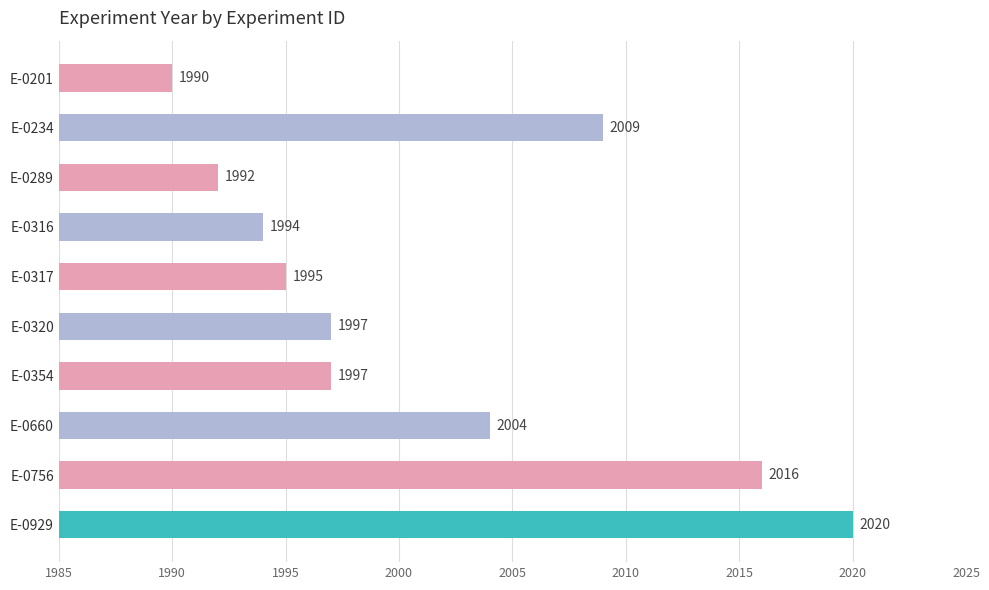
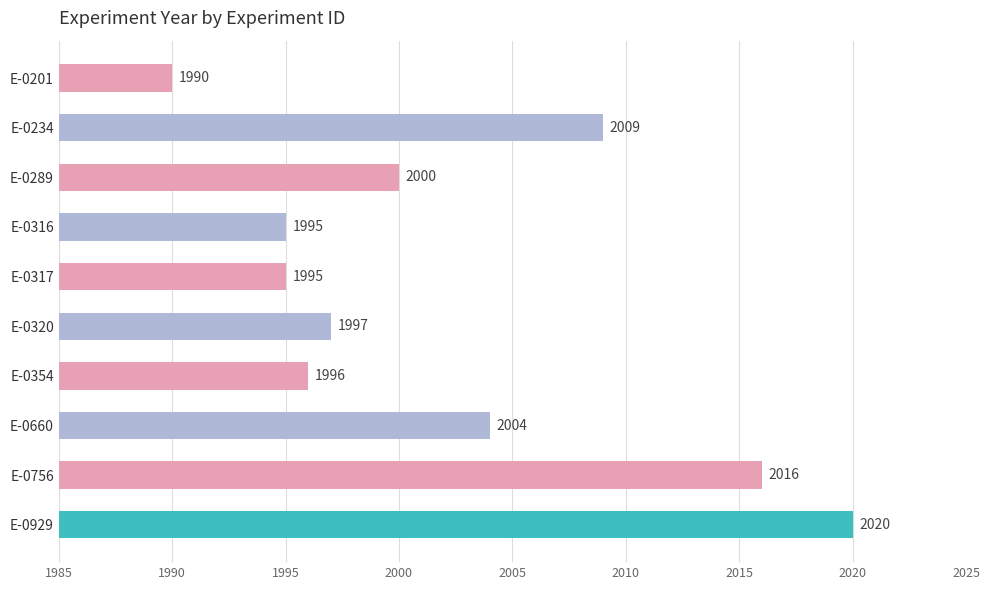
E-0289: 1992 -> 2000
E-0316: 1994 -> 1995
E-0354: 1997 -> 1996
